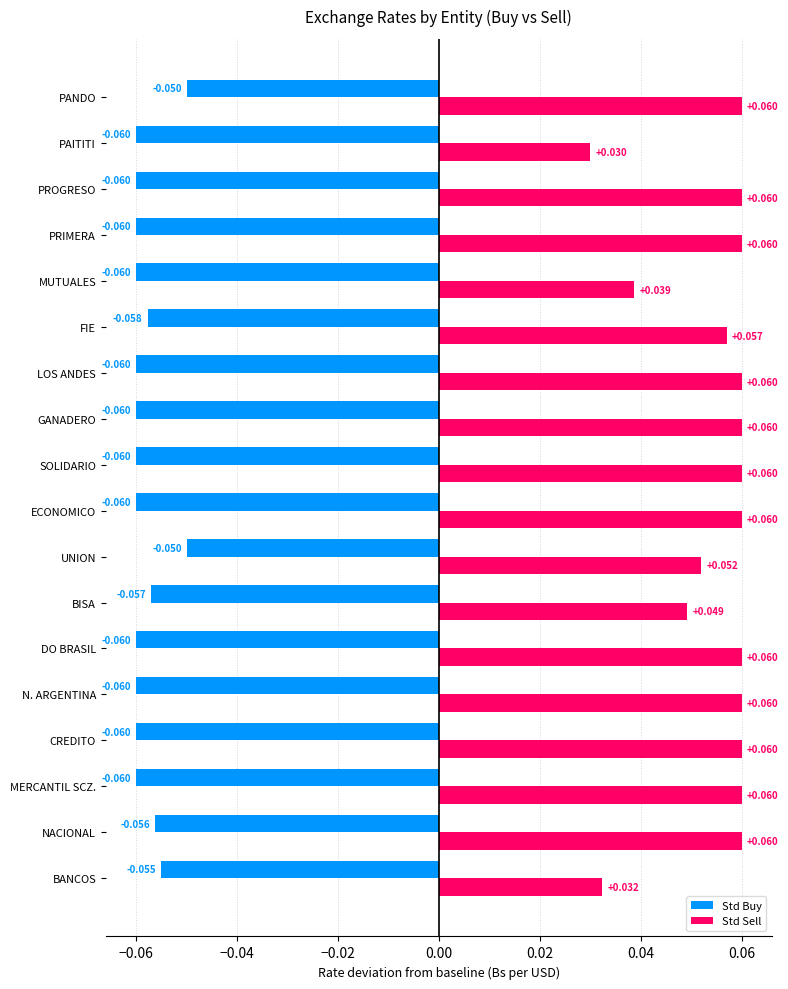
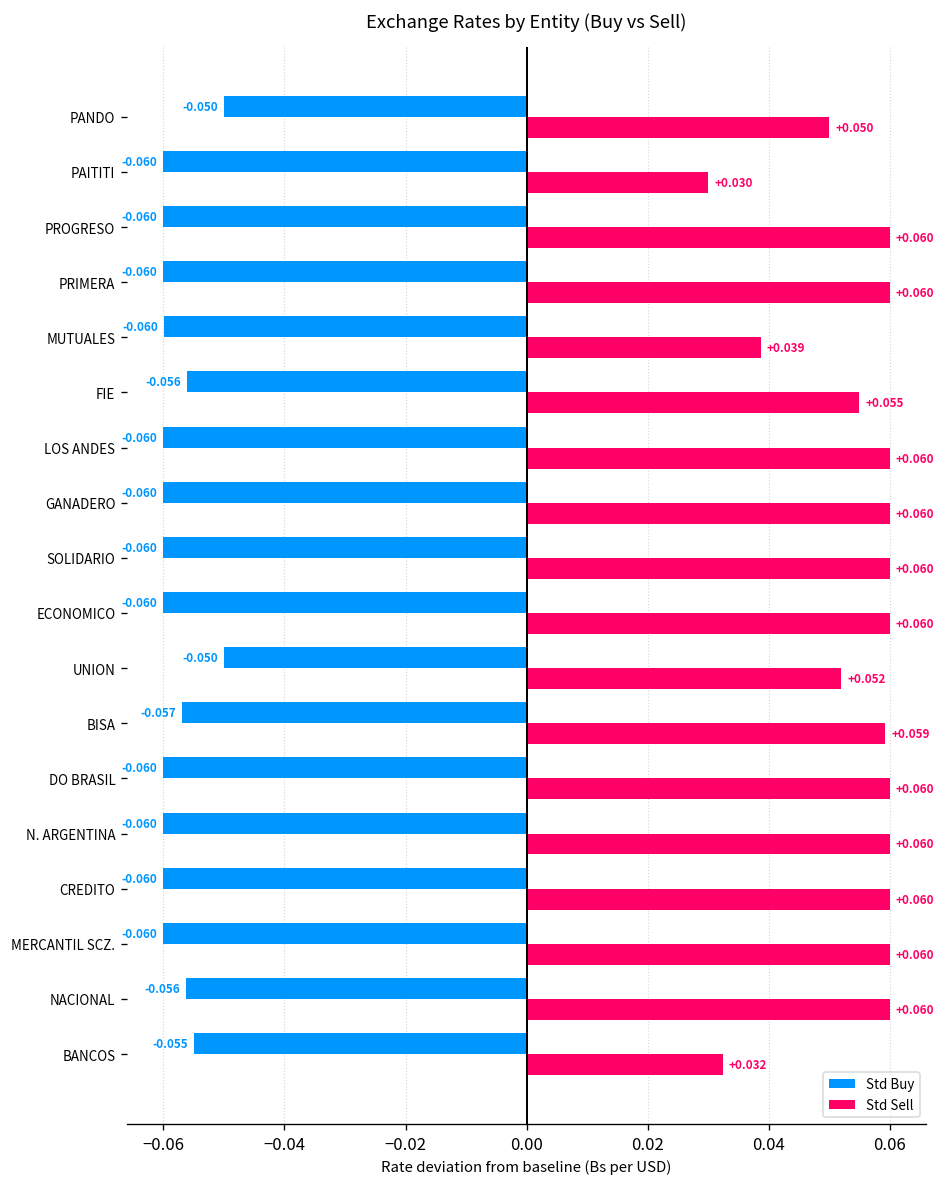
Std Sell, PANDO: +0.060 -> +0.050
Std Buy, FIE: -0.058 -> -0.056
Std Sell, FIE: +0.057 -> +0.055
Std Sell, BISA: +0.049 -> +0.059
